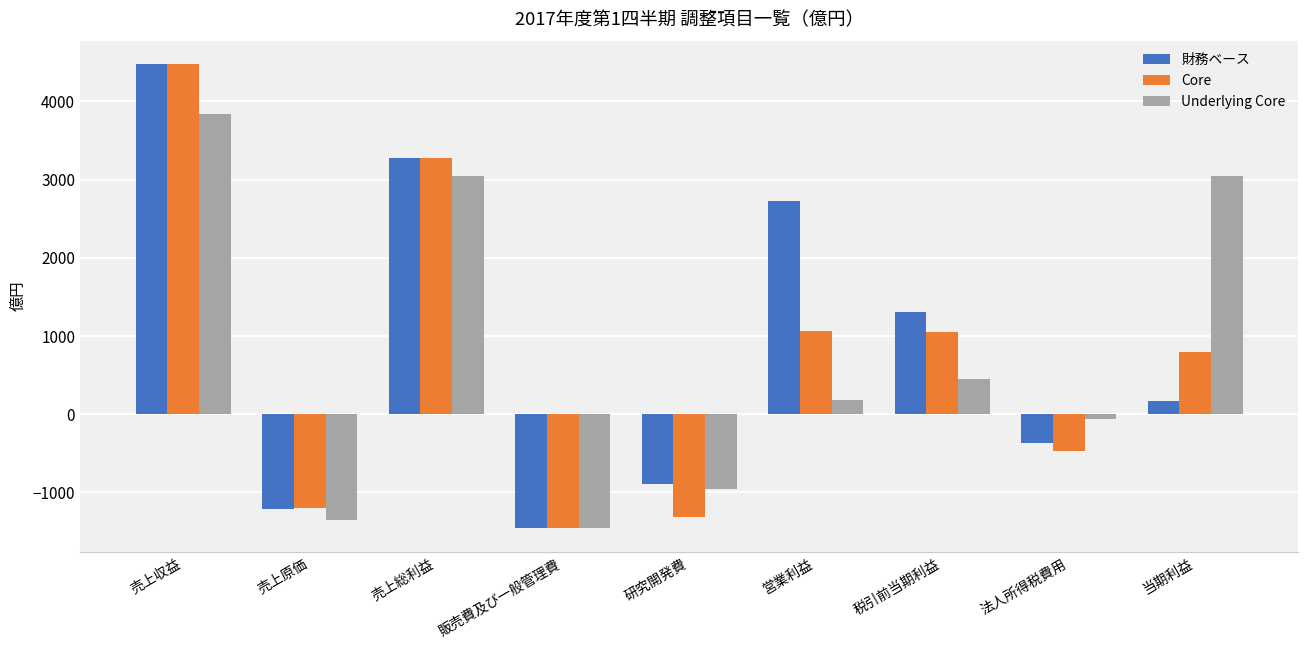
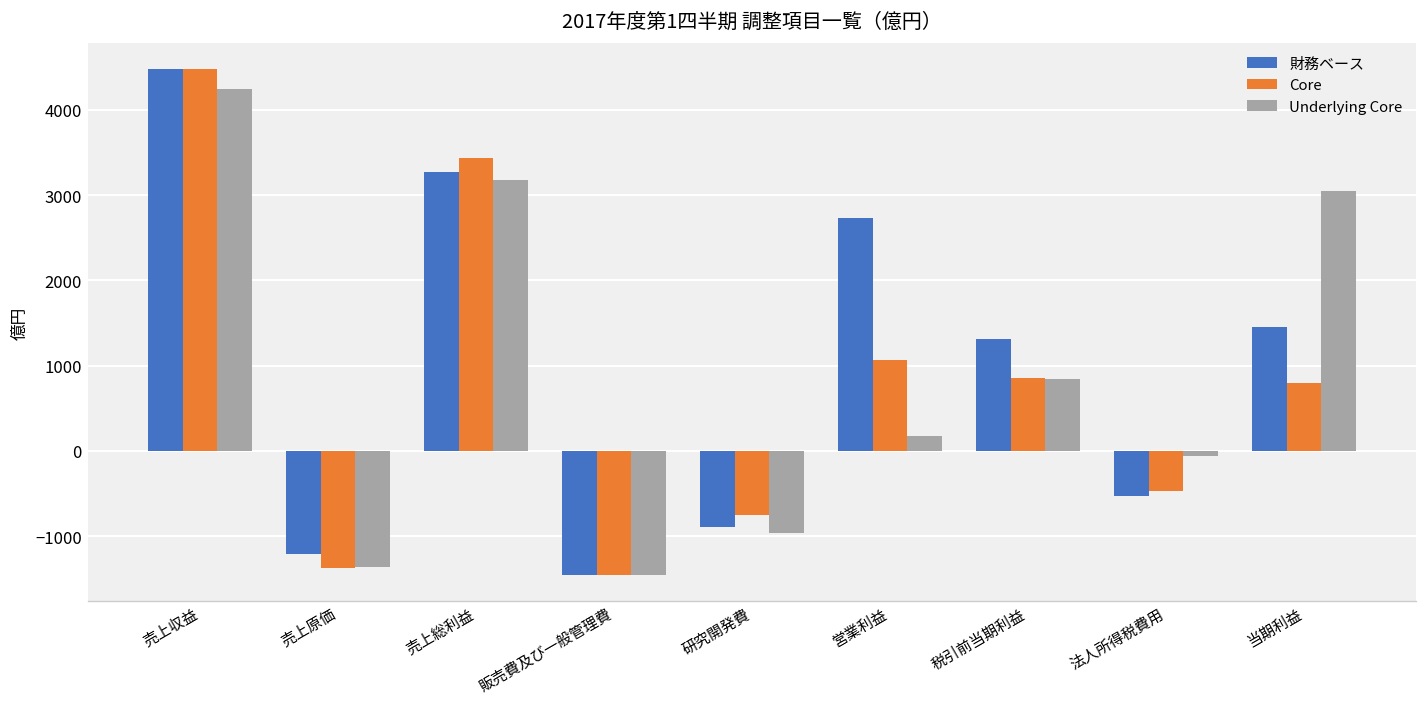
Underlying Core, 売上収益: 3800 -> 4200
Core, 売上原価: -1200 -> -1400
Core, 売上総利益: 3300 -> 3400
Underlying Core, 売上総利益: 3000 -> 3200
Core, 研究開発費: -1300 -> -800
Core, 税引前当期利益: 1000 -> 900
Underlying Core, 税引前当期利益: 500 -> 800
財務ベース, 法人所得税費用: -400 -> -500
財務ベース, 当期利益: 200 -> 1400
